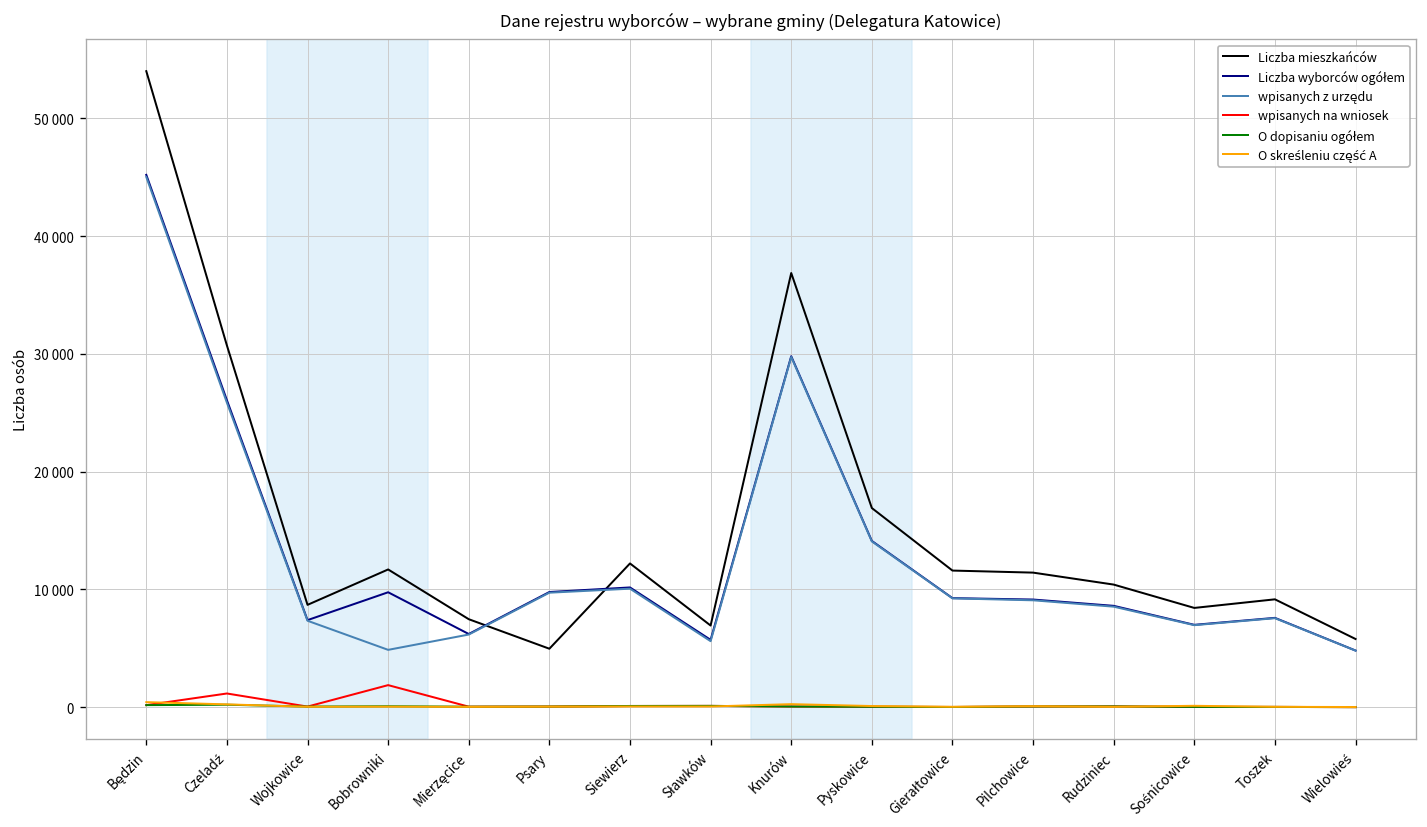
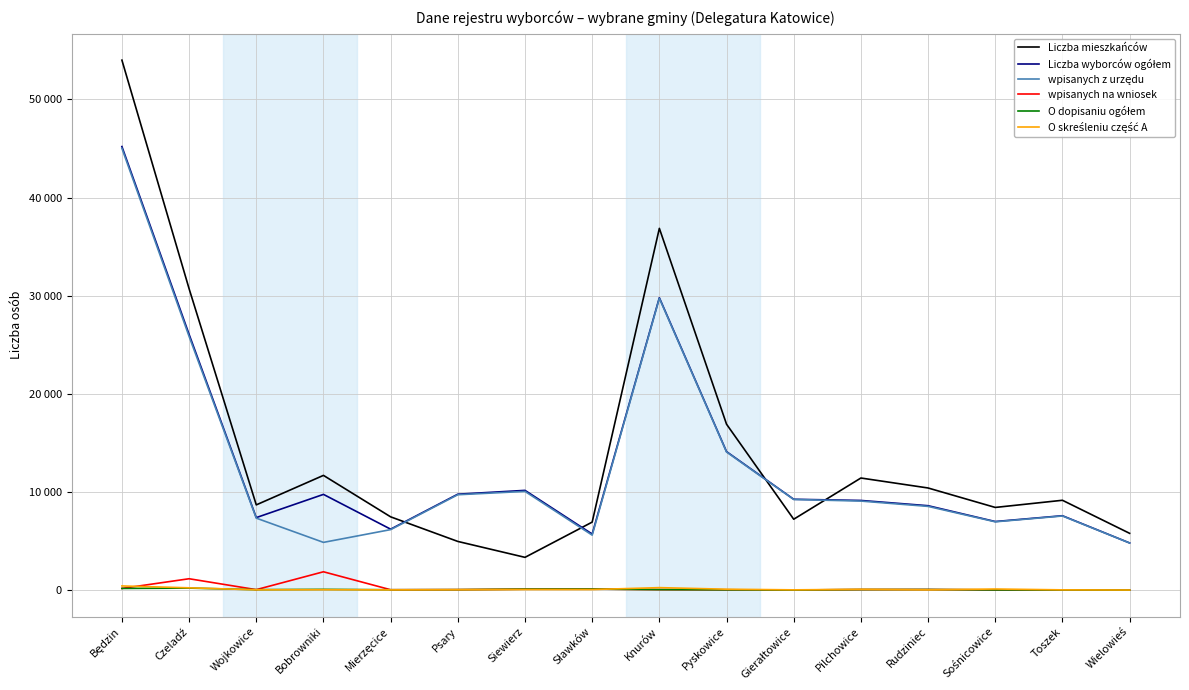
Liczba mieszkańców, Siewierz: 12000 -> 3000
Liczba mieszkańców, Gierałtowice: 12000 -> 7000
